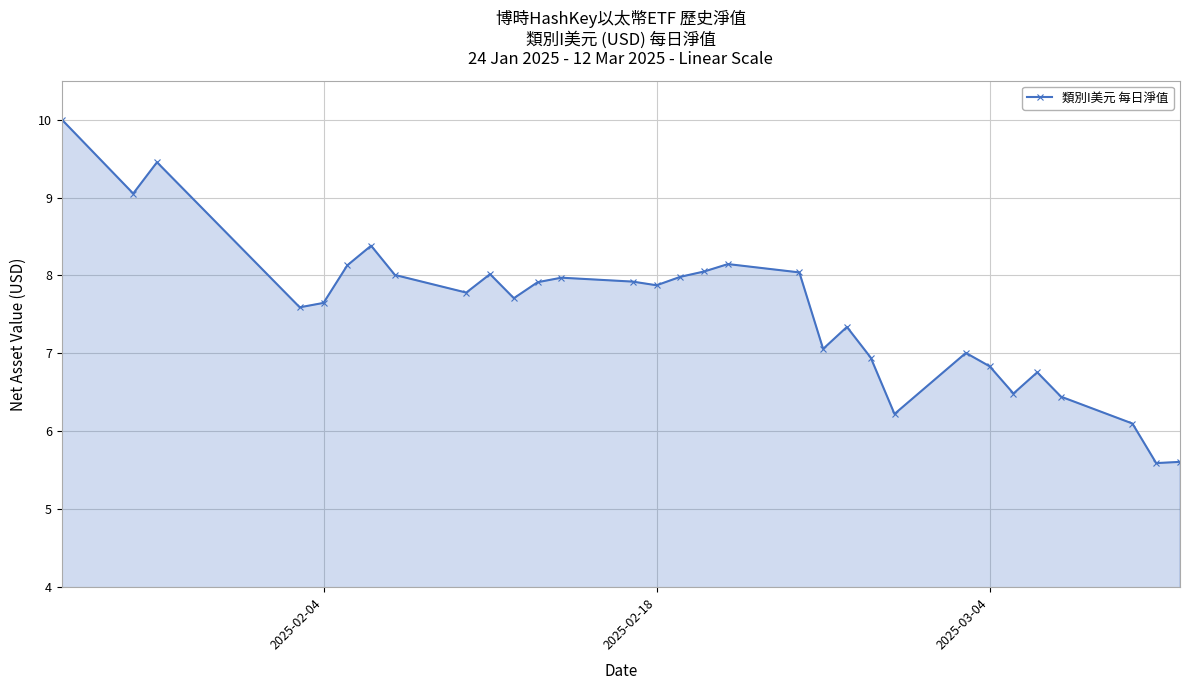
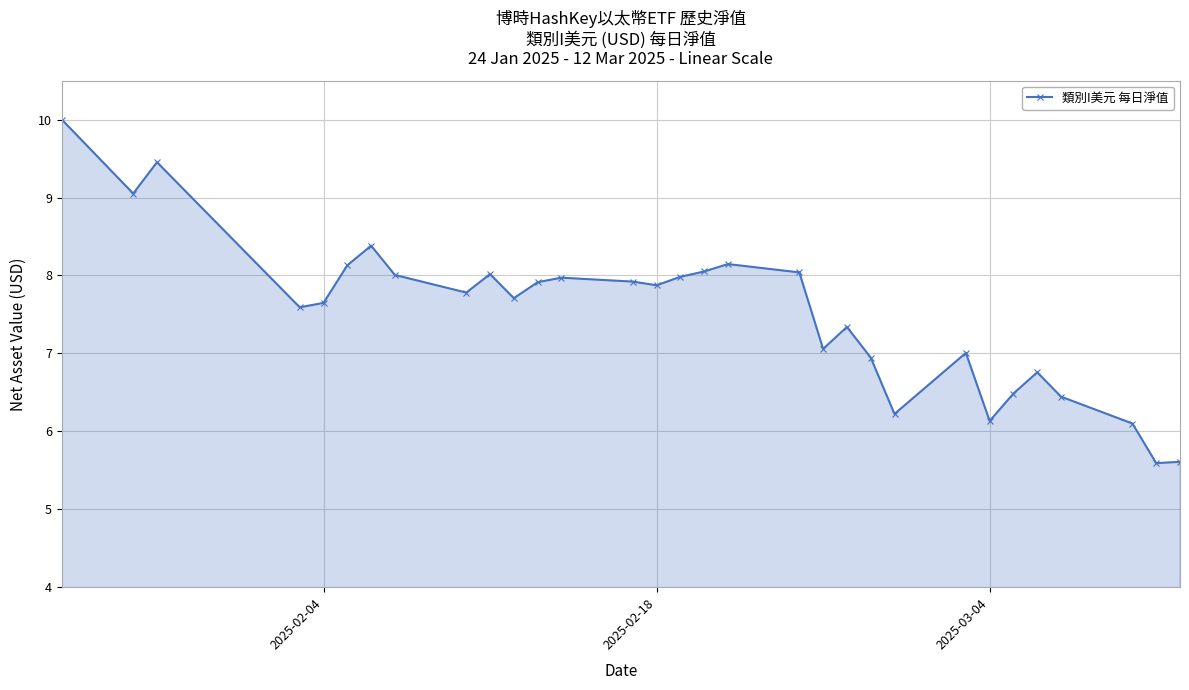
2025-03-04: 6.8 -> 6.1
